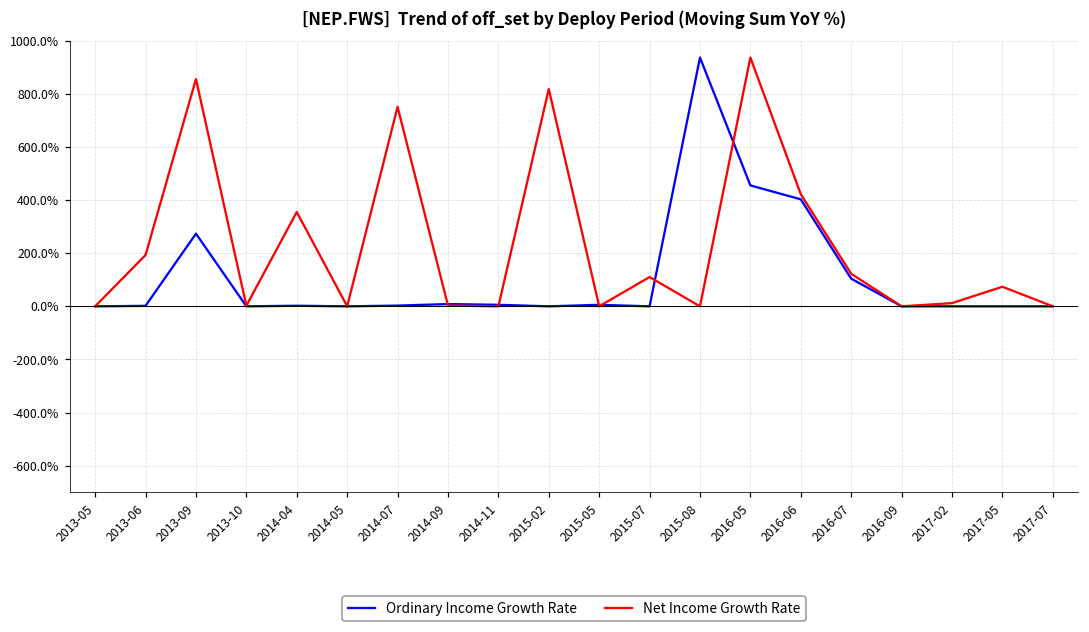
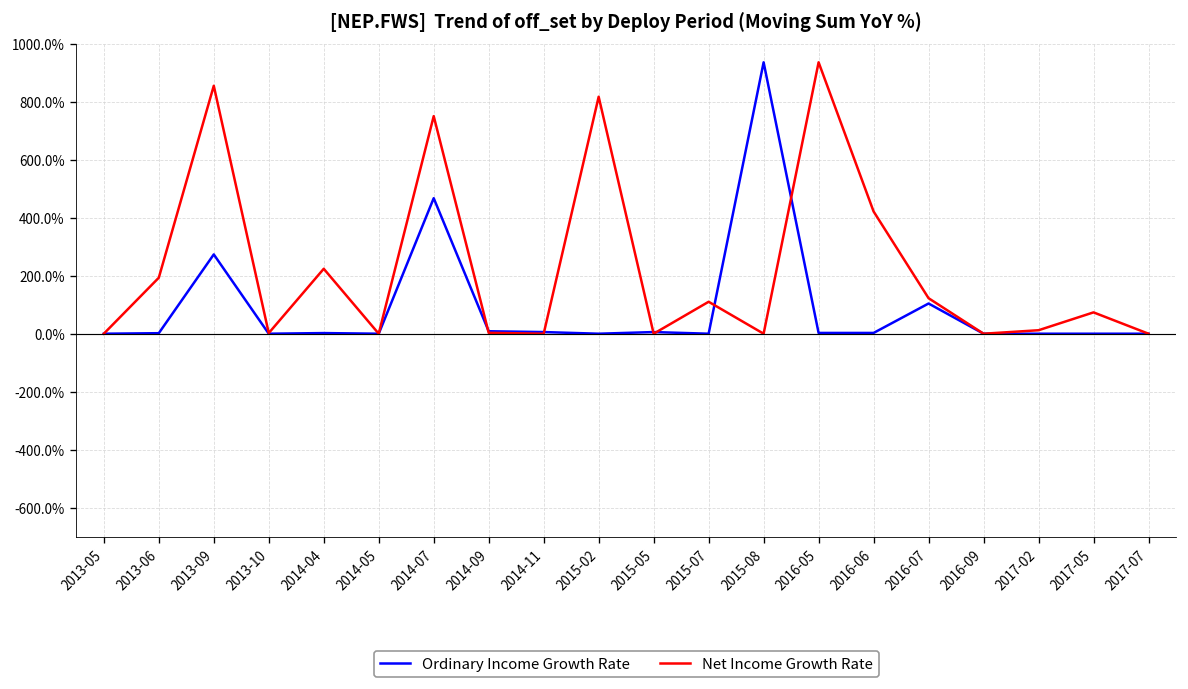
Net Income Growth Rate, 2014-04: 350% -> 220%
Ordinary Income Growth Rate, 2014-07: 0% -> 470%
Ordinary Income Growth Rate, 2016-05: 460% -> 0%
Ordinary Income Growth Rate, 2016-06: 400% -> 0%
